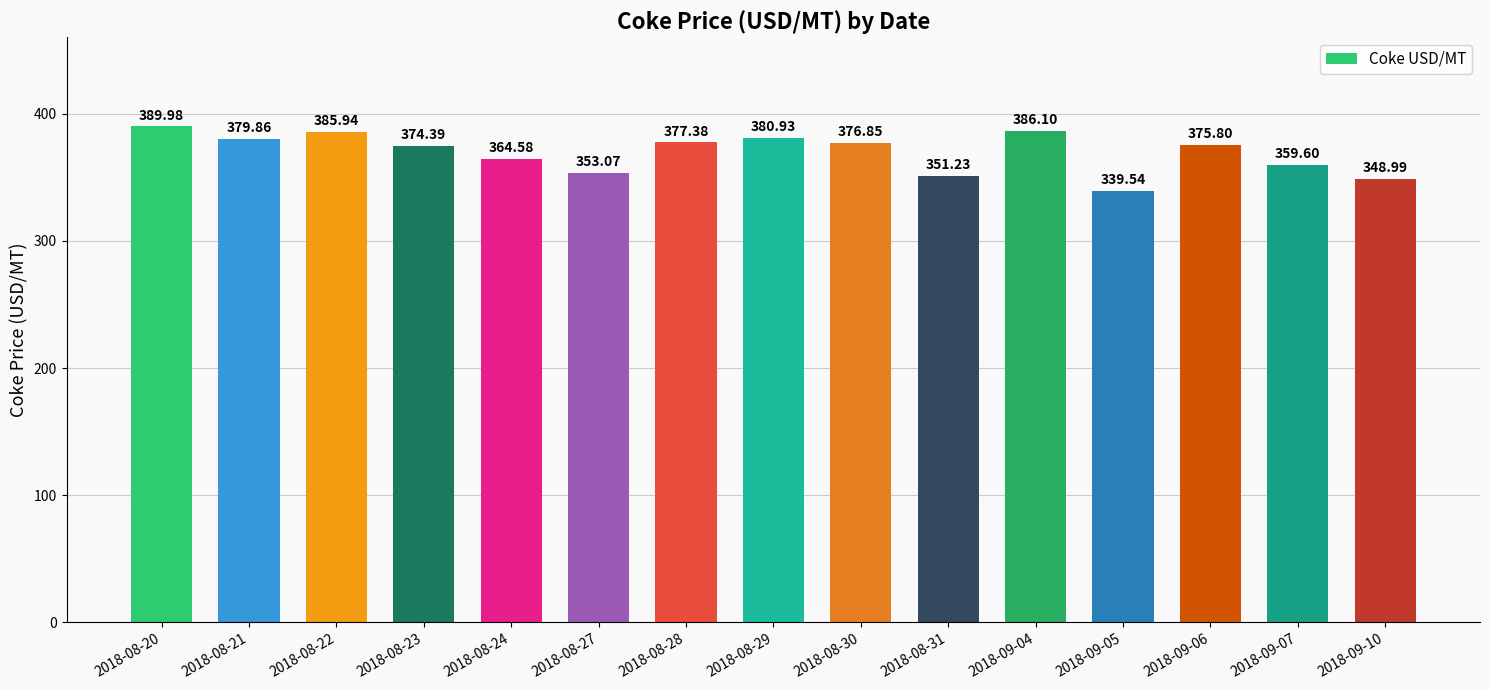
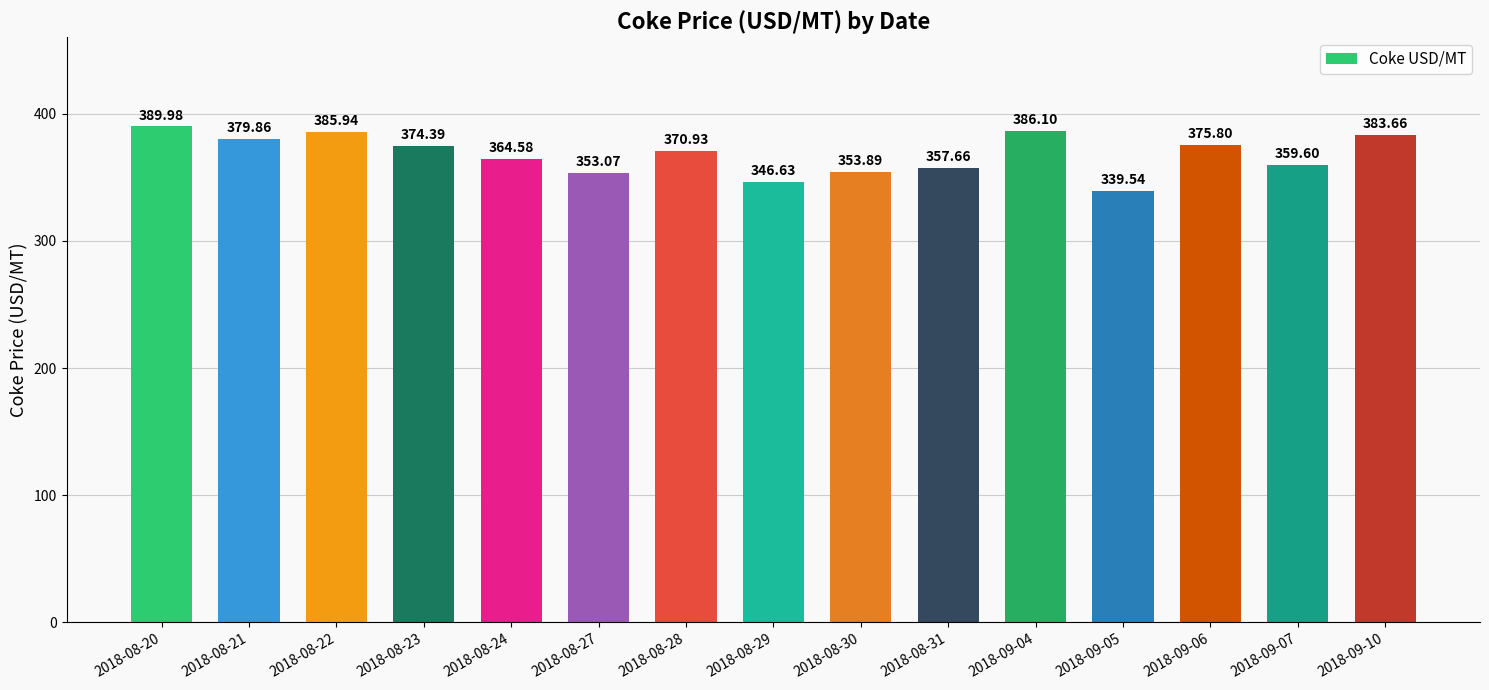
2018-08-28: 377.38 -> 370.93
2018-08-29: 380.93 -> 346.63
2018-08-30: 376.85 -> 353.89
2018-08-31: 351.23 -> 357.66
2018-09-10: 348.99 -> 383.66
